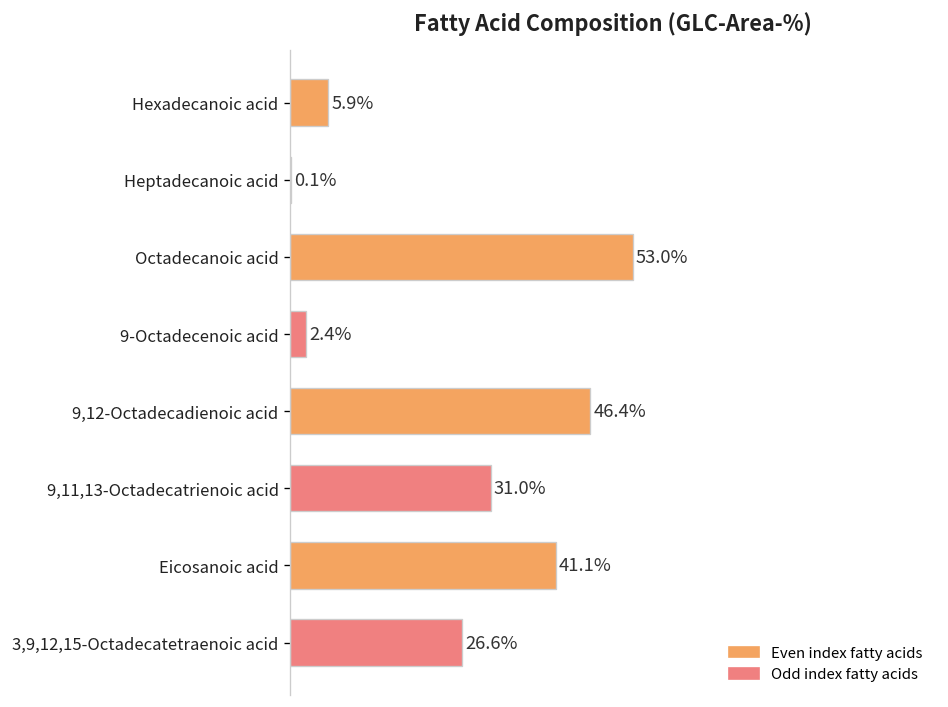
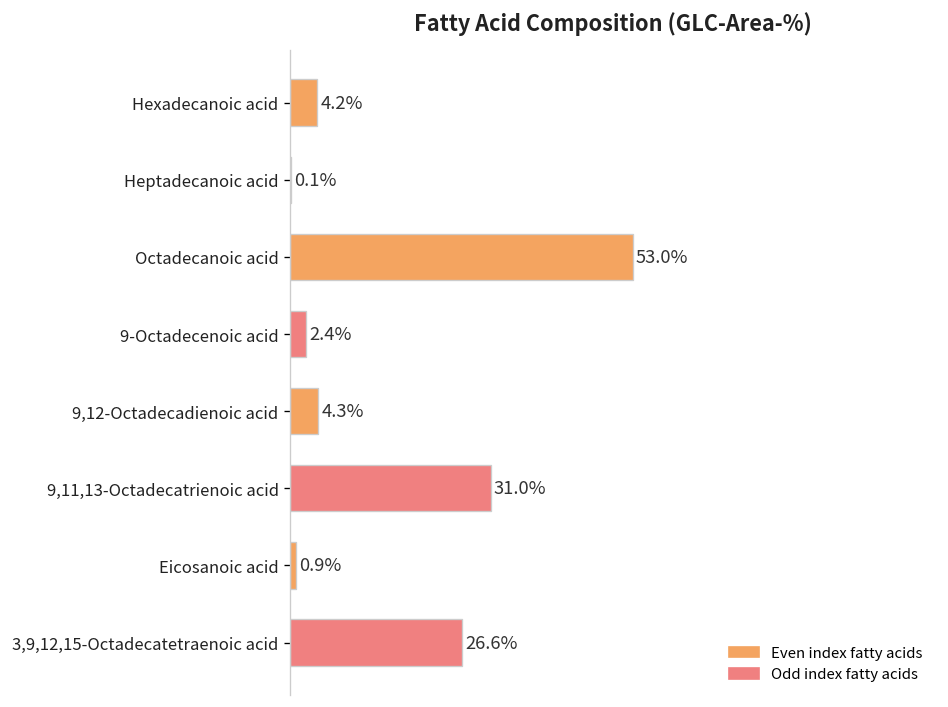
Hexadecanoic acid: 5.9% -> 4.2%
9,12-Octadecadienoic acid: 46.4% -> 4.3%
Eicosanoic acid: 41.1% -> 0.9%
